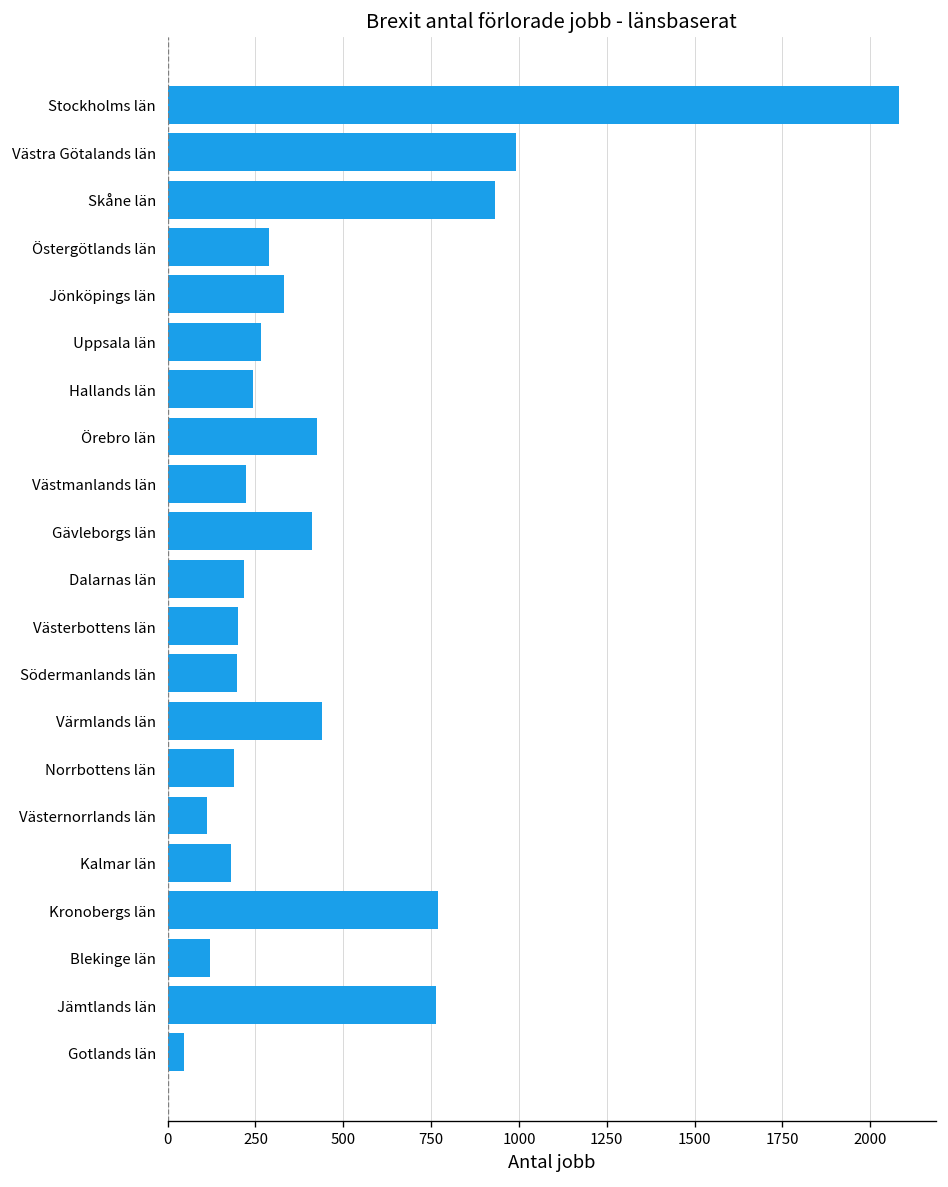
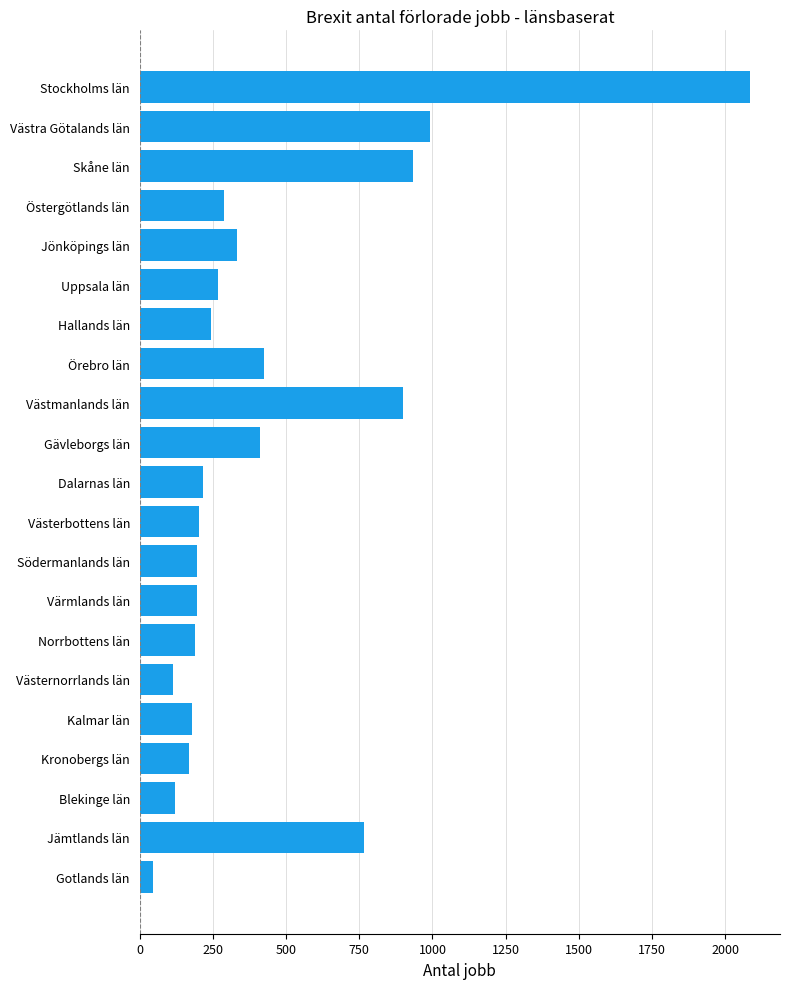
Västmanlands län: 220 -> 900
Värmlands län: 440 -> 200
Kronobergs län: 770 -> 170
